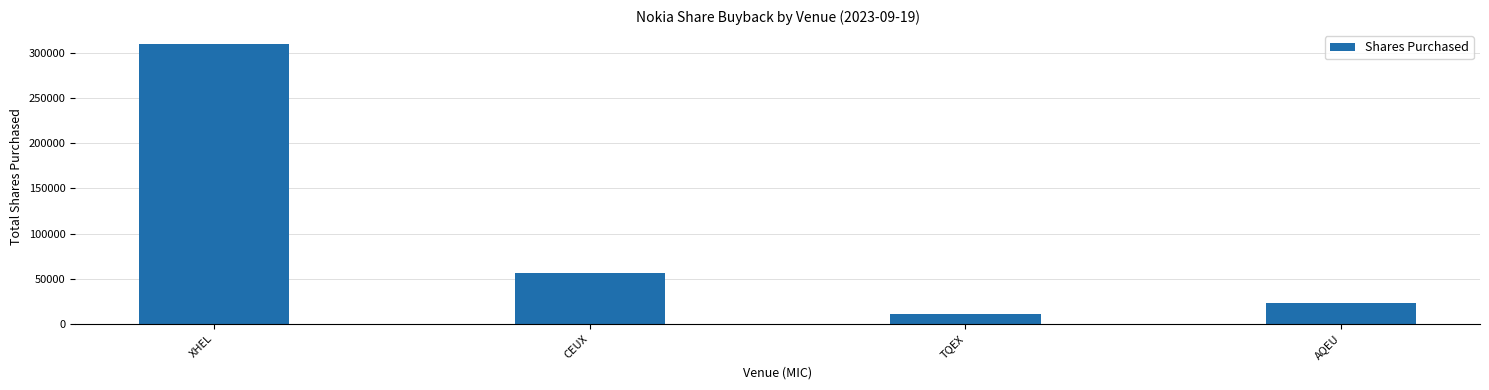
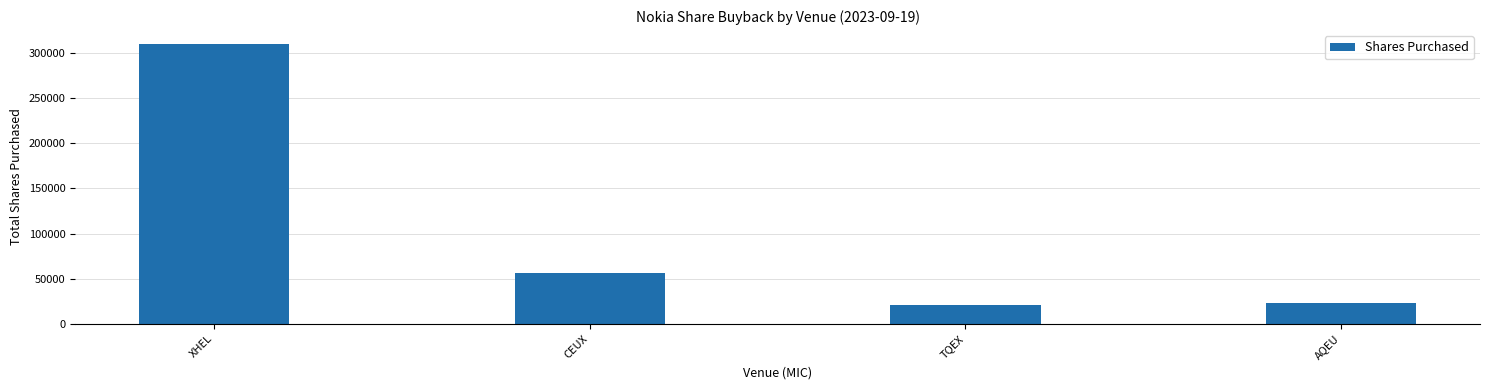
TQEX: 10000 -> 20000
